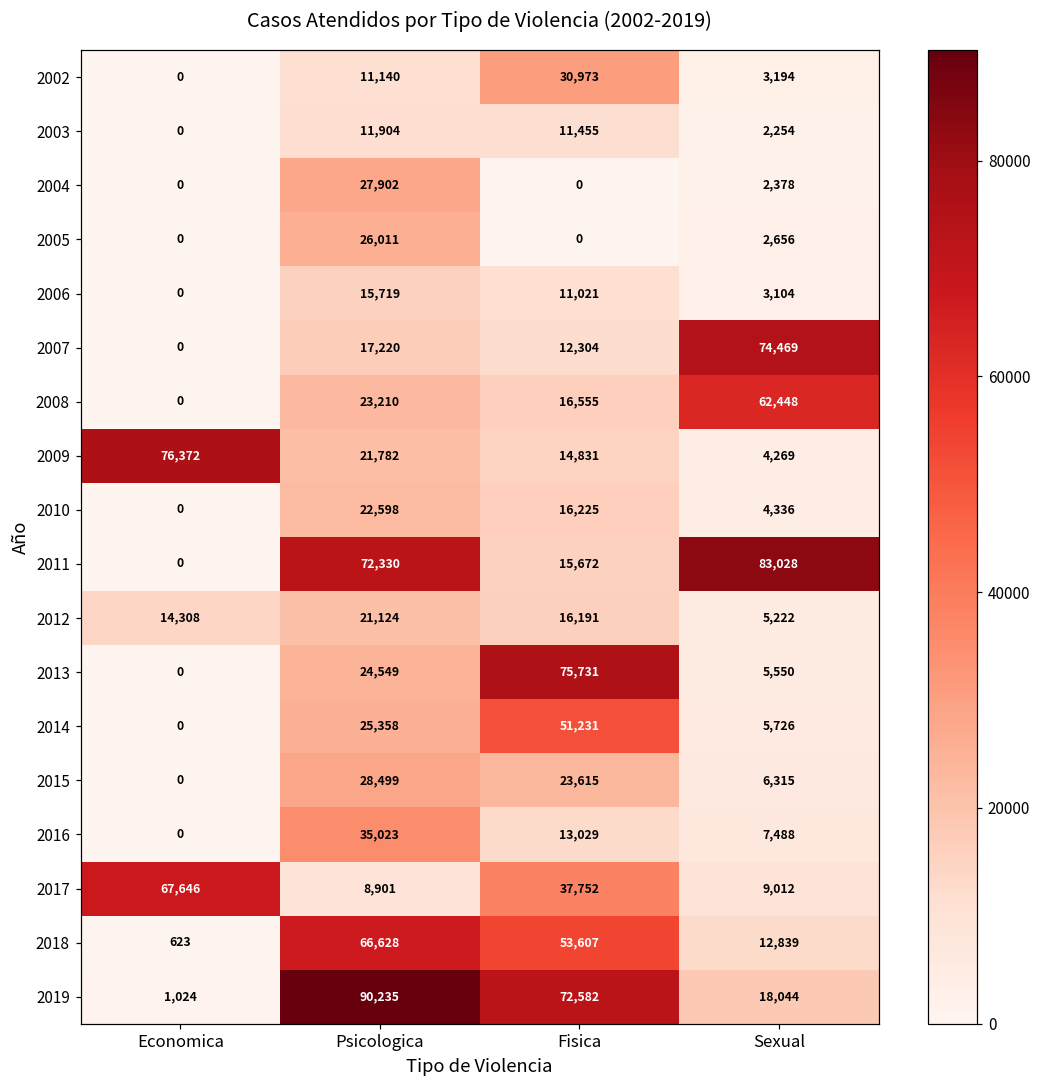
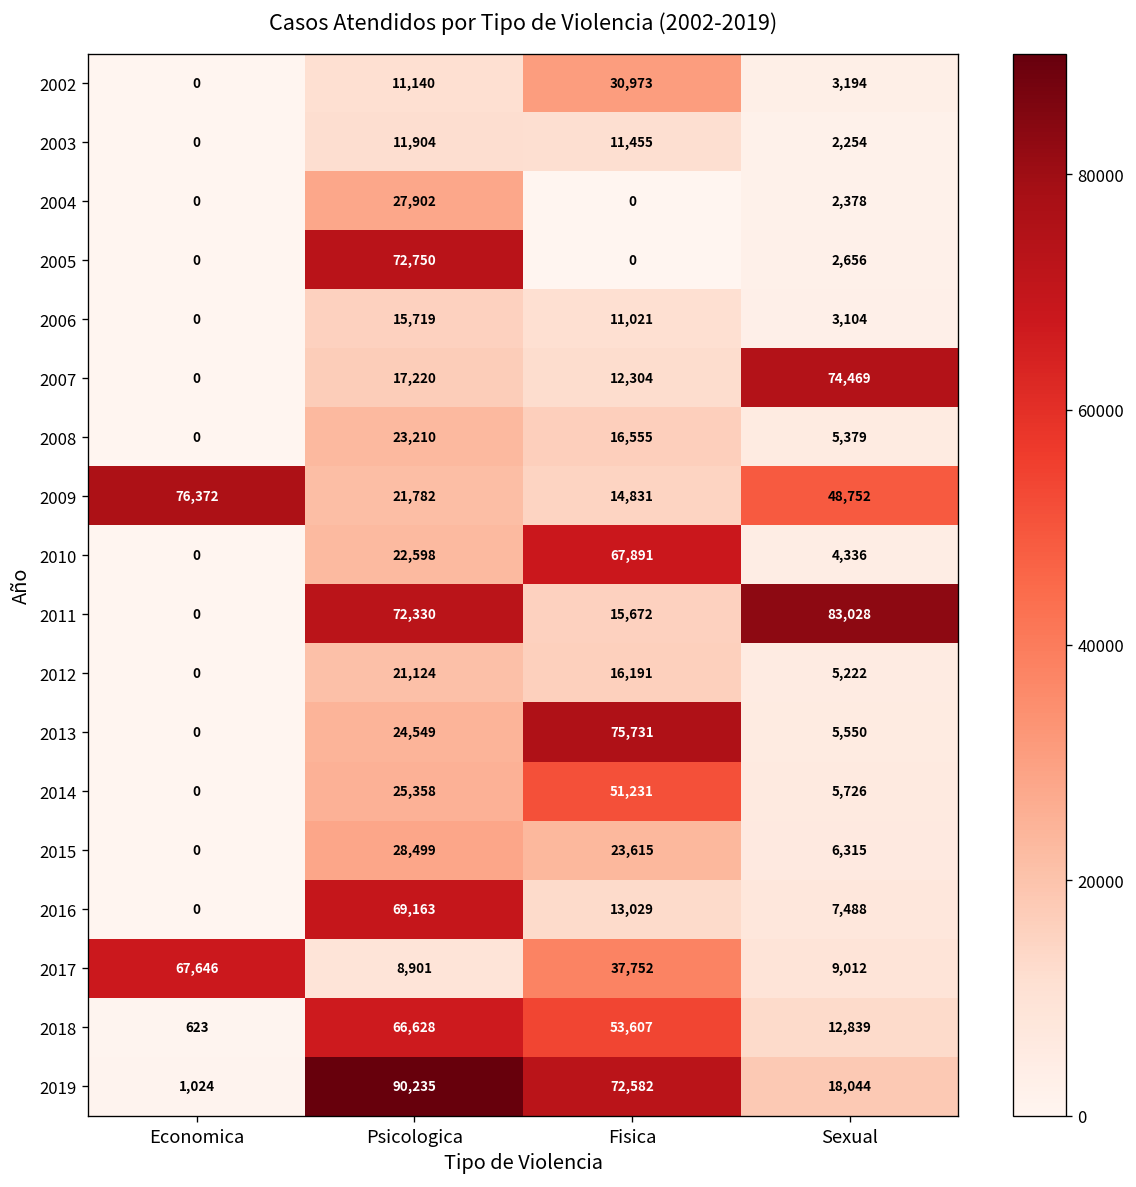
2005, Psicologica: 26,011 -> 72,750
2008, Sexual: 62,448 -> 5,379
2009, Sexual: 4,269 -> 48,752
2010, Fisica: 16,225 -> 67,891
2012, Economica: 14,308 -> 0
2016, Psicologica: 35,023 -> 69,163
